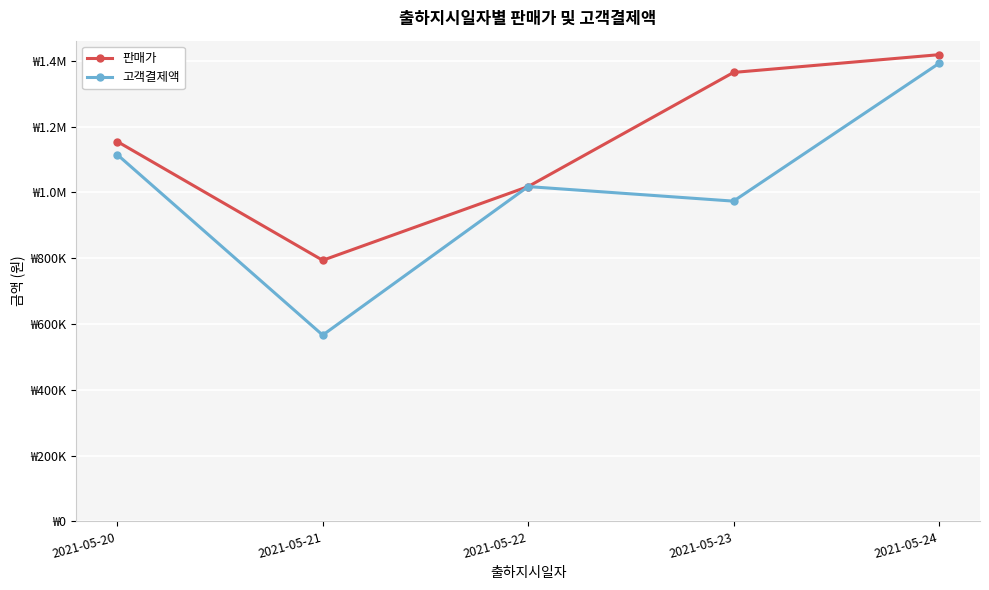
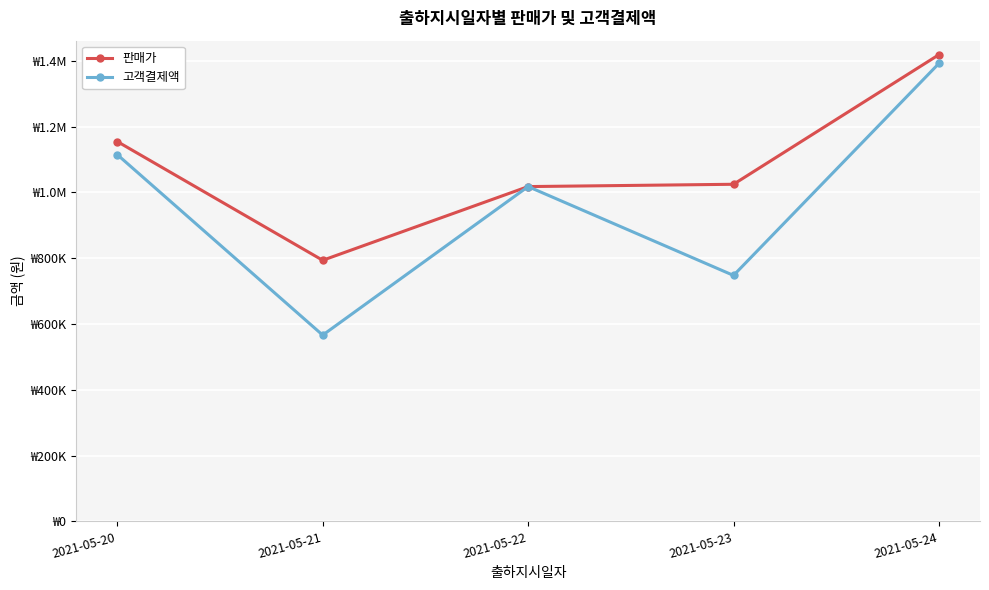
판매가, 2021-05-23: ₩1370000 -> ₩1030000
고객결제액, 2021-05-23: ₩970000 -> ₩750000
